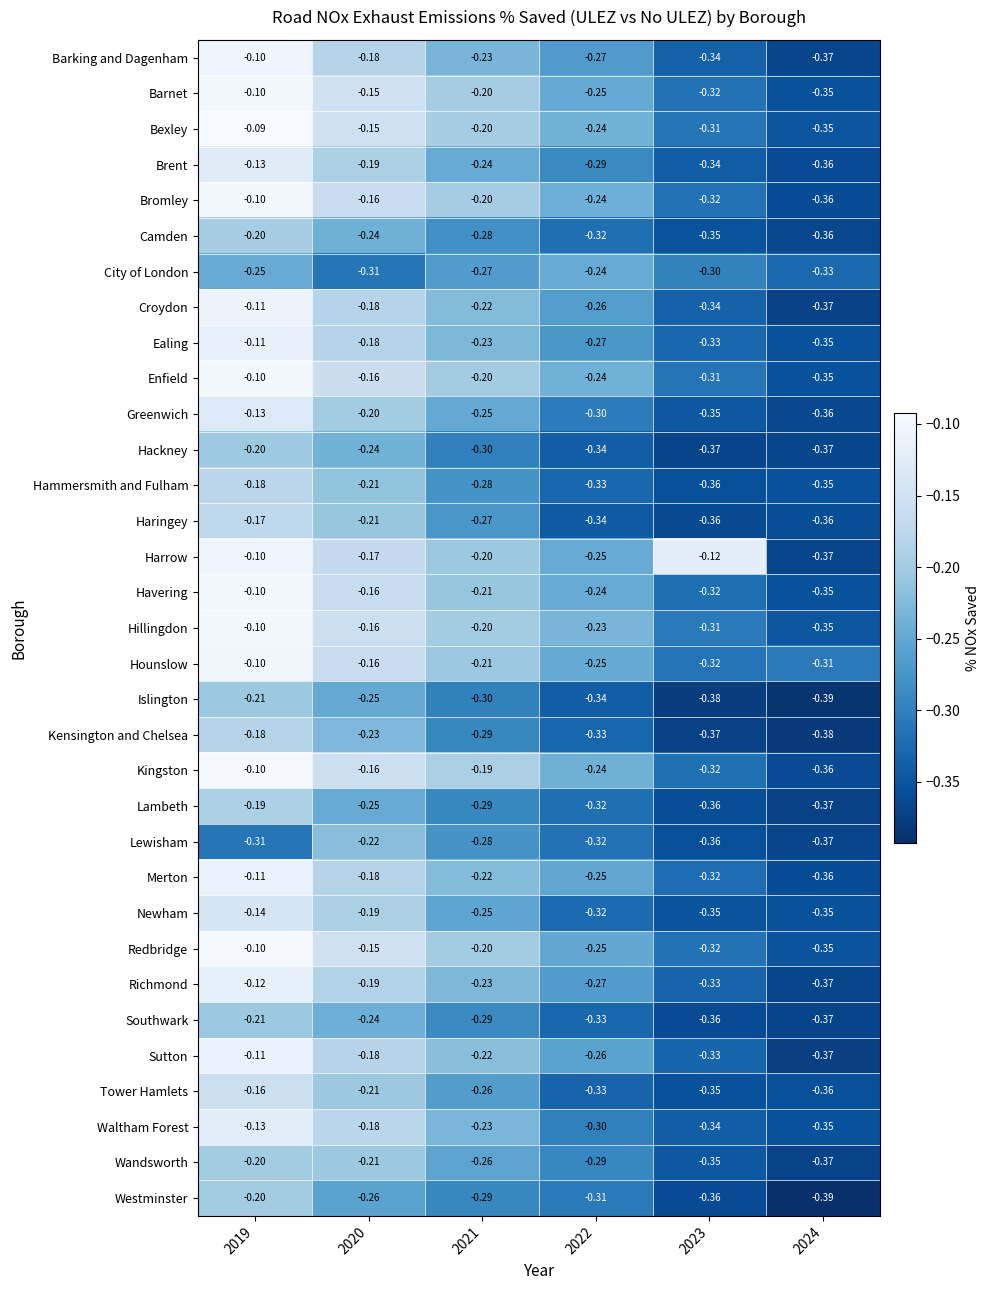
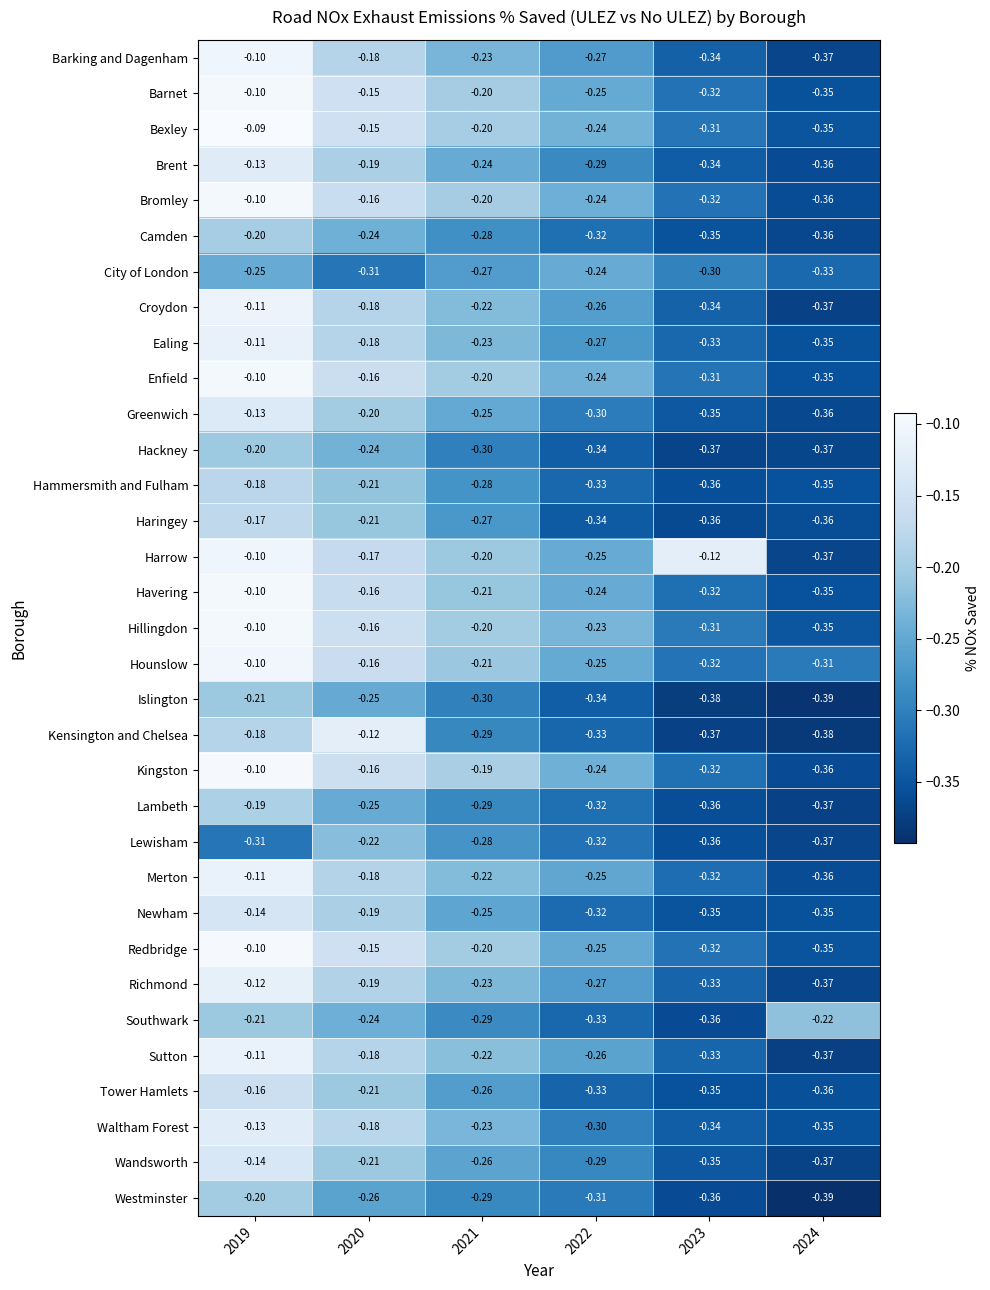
Kensington and Chelsea, 2020: -0.23 -> -0.12
Southwark, 2024: -0.37 -> -0.22
Wandsworth, 2019: -0.20 -> -0.14
